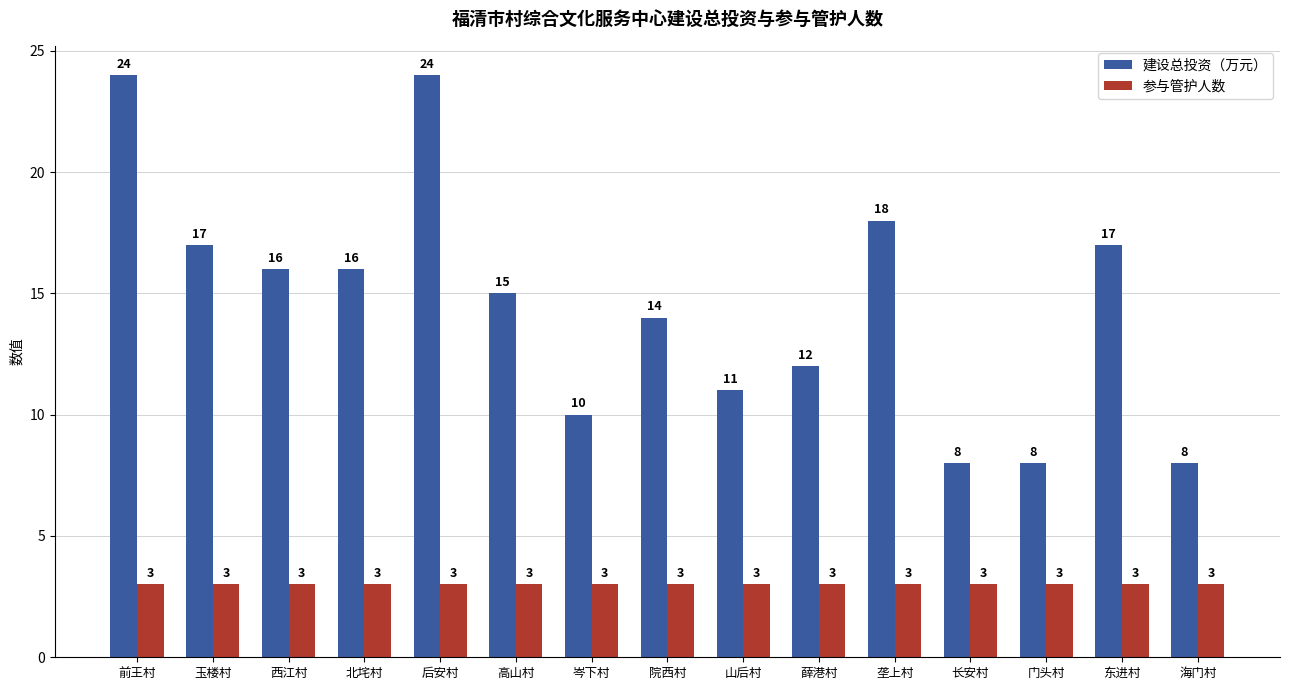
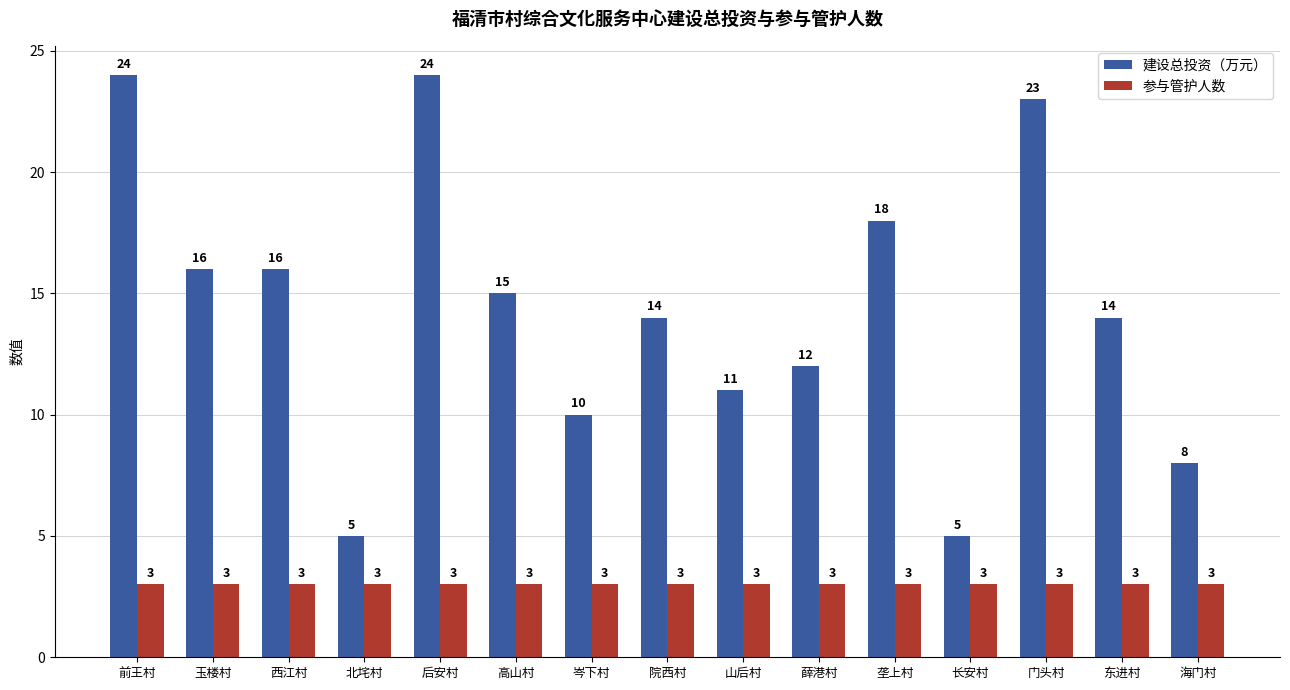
建设总投资（万元）, 玉楼村: 17 -> 16
建设总投资（万元）, 北垞村: 16 -> 5
建设总投资（万元）, 长安村: 8 -> 5
建设总投资（万元）, 门头村: 8 -> 23
建设总投资（万元）, 东进村: 17 -> 14
